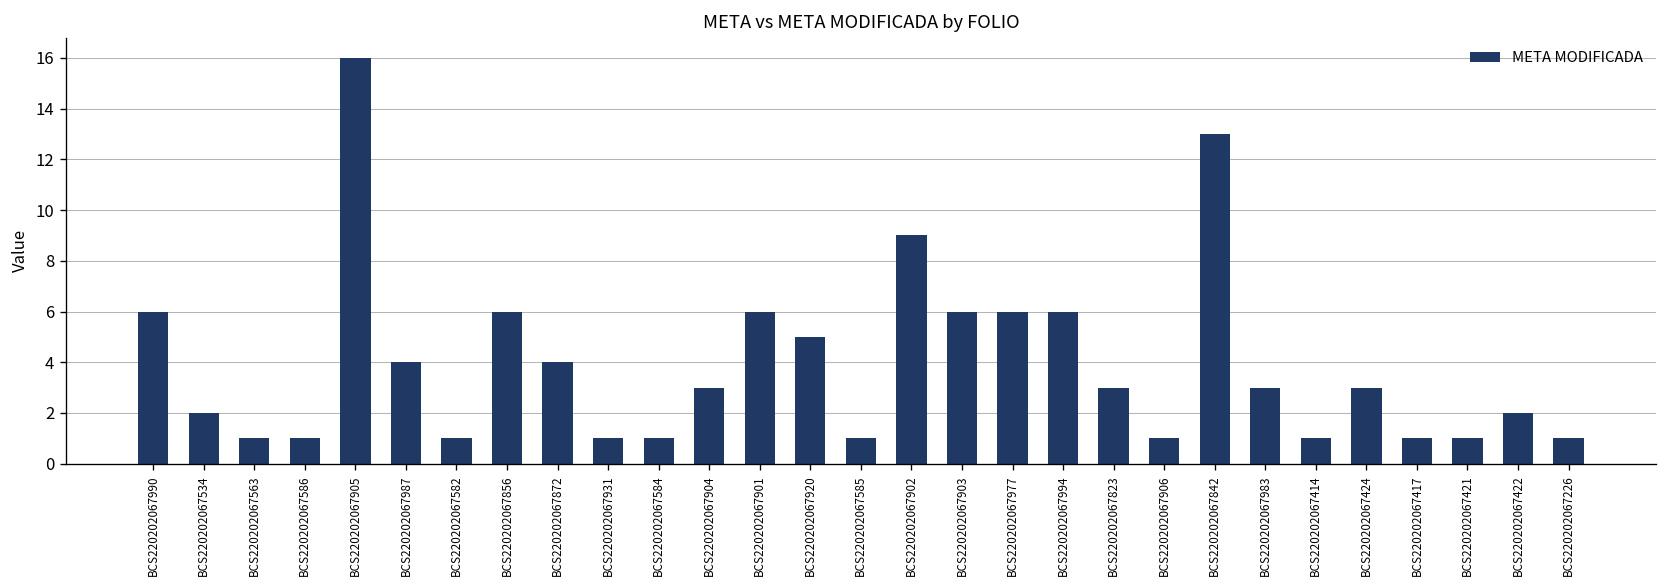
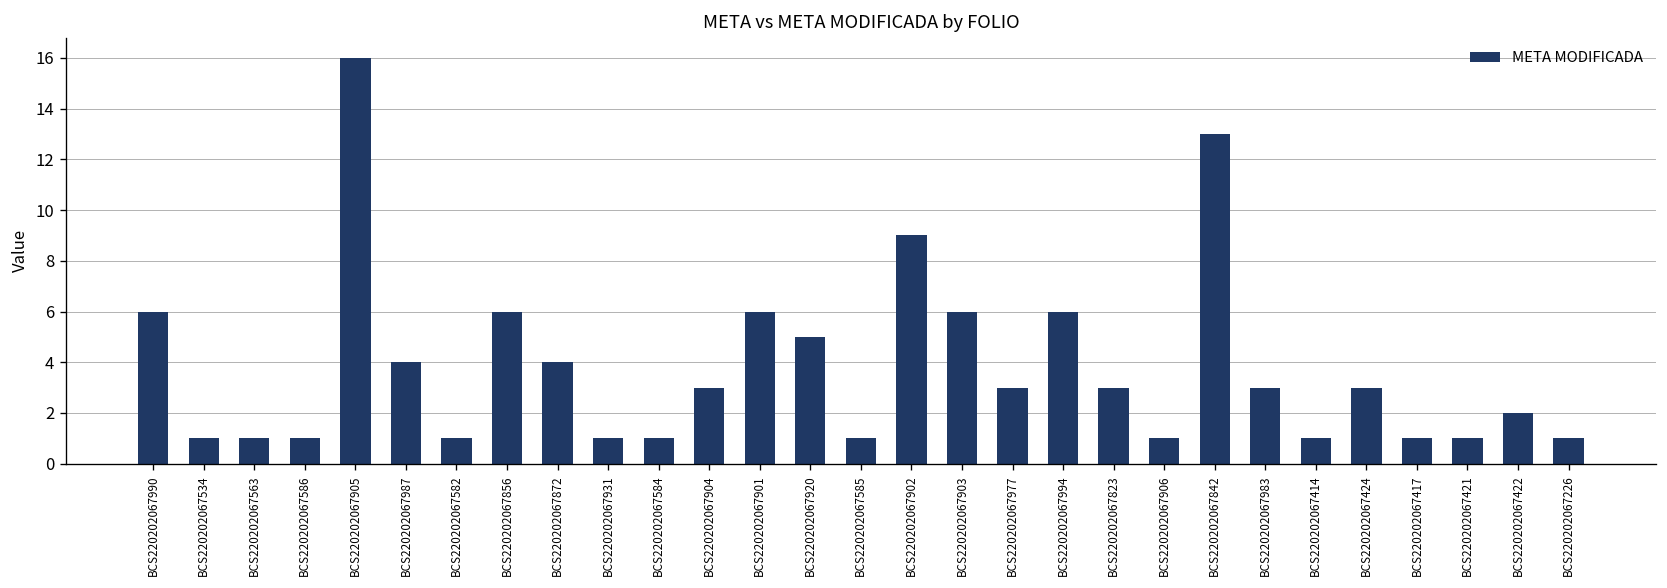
BCS220202067534: 2 -> 1
BCS220202067977: 6 -> 3
